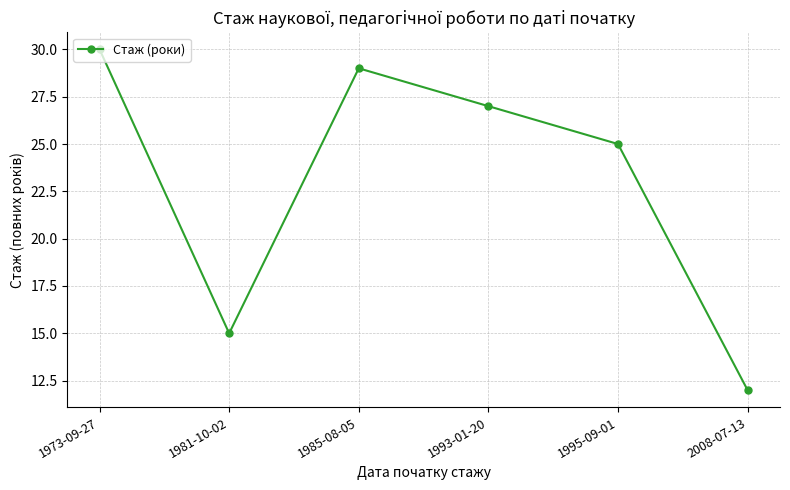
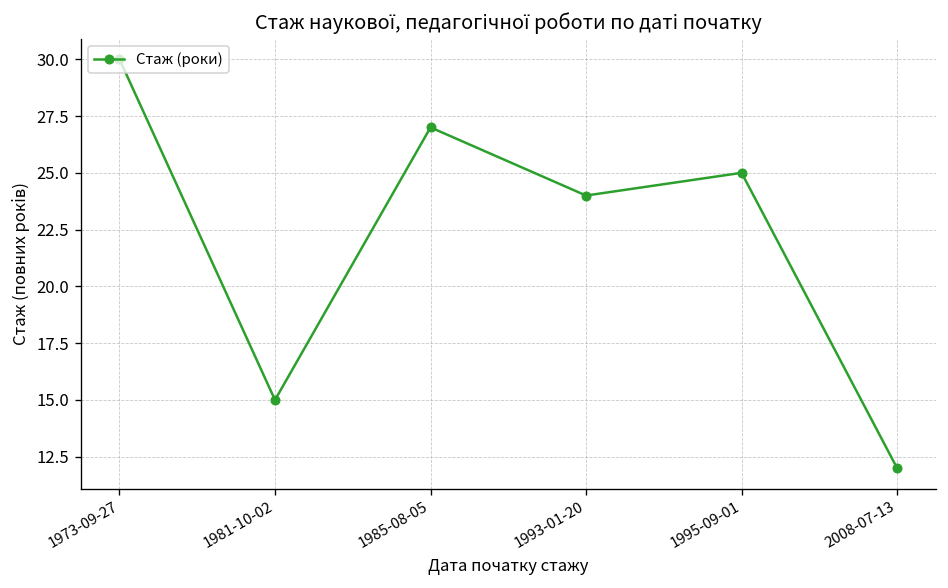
1985-08-05: 29 -> 27
1993-01-20: 27 -> 24
